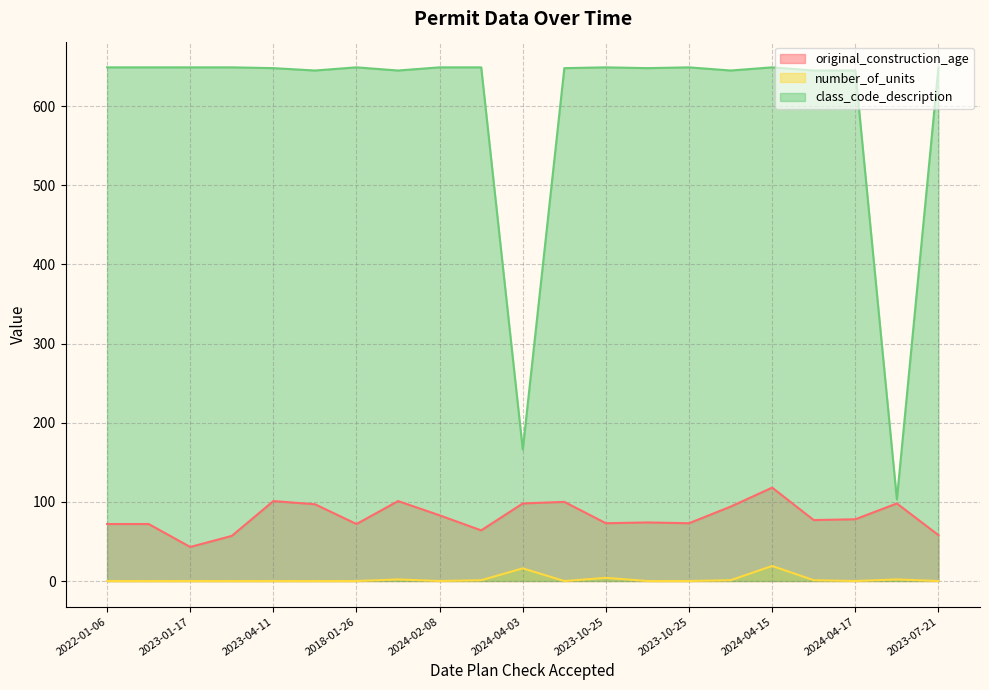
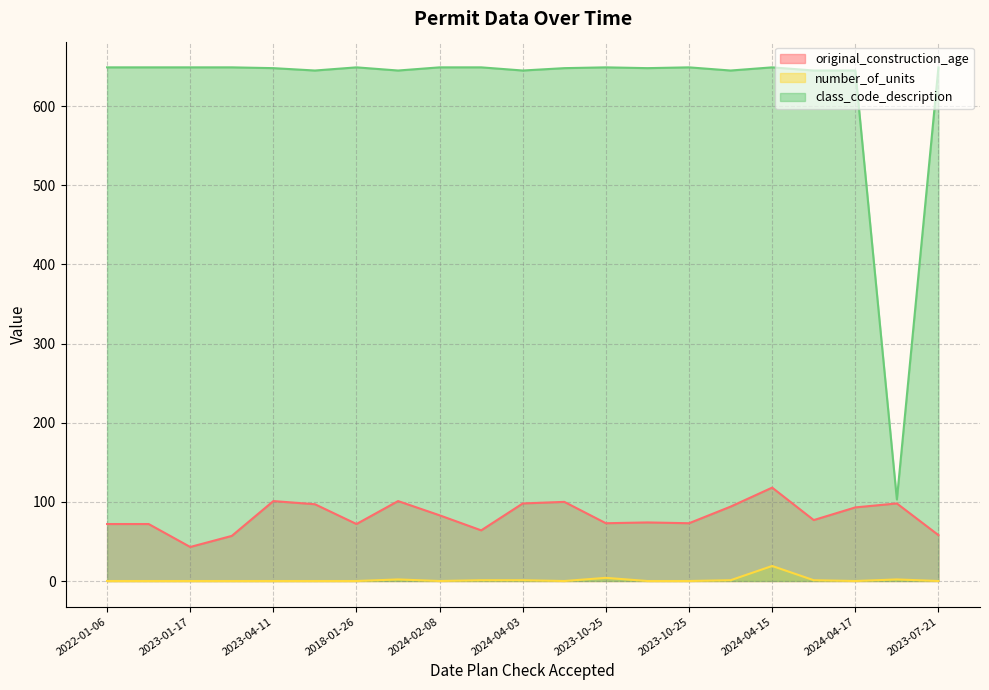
number_of_units, 2024-04-03: 20 -> 0
class_code_description, 2024-04-03: 170 -> 650
original_construction_age, 2024-04-17: 80 -> 90
